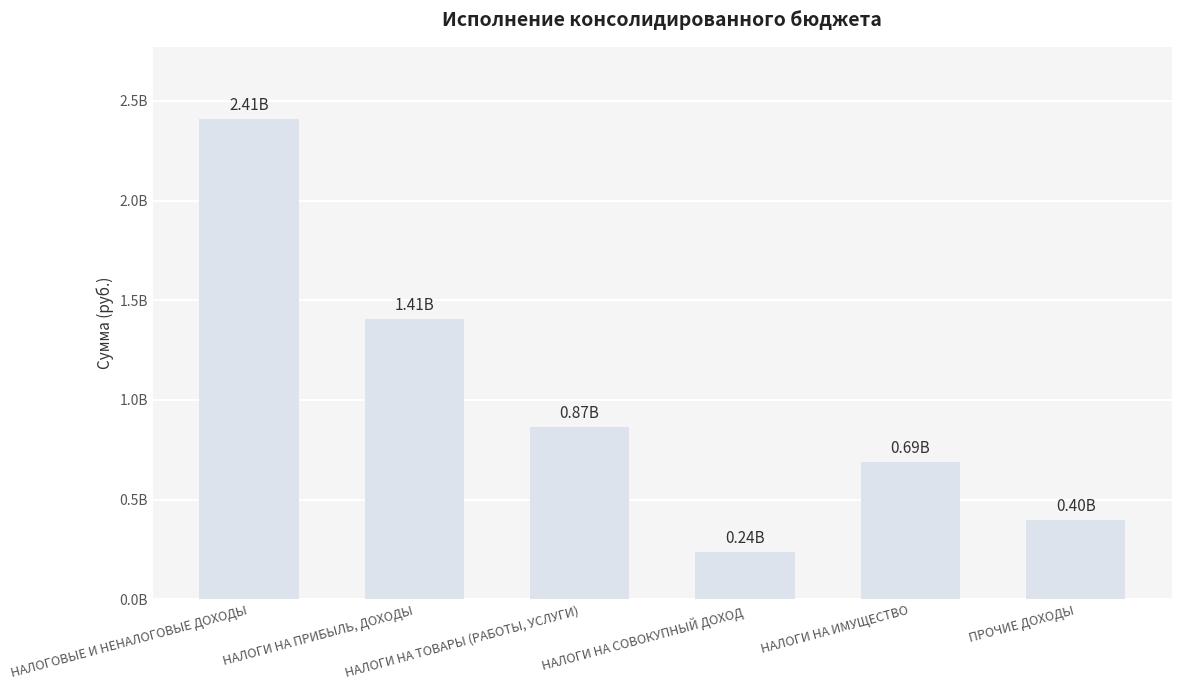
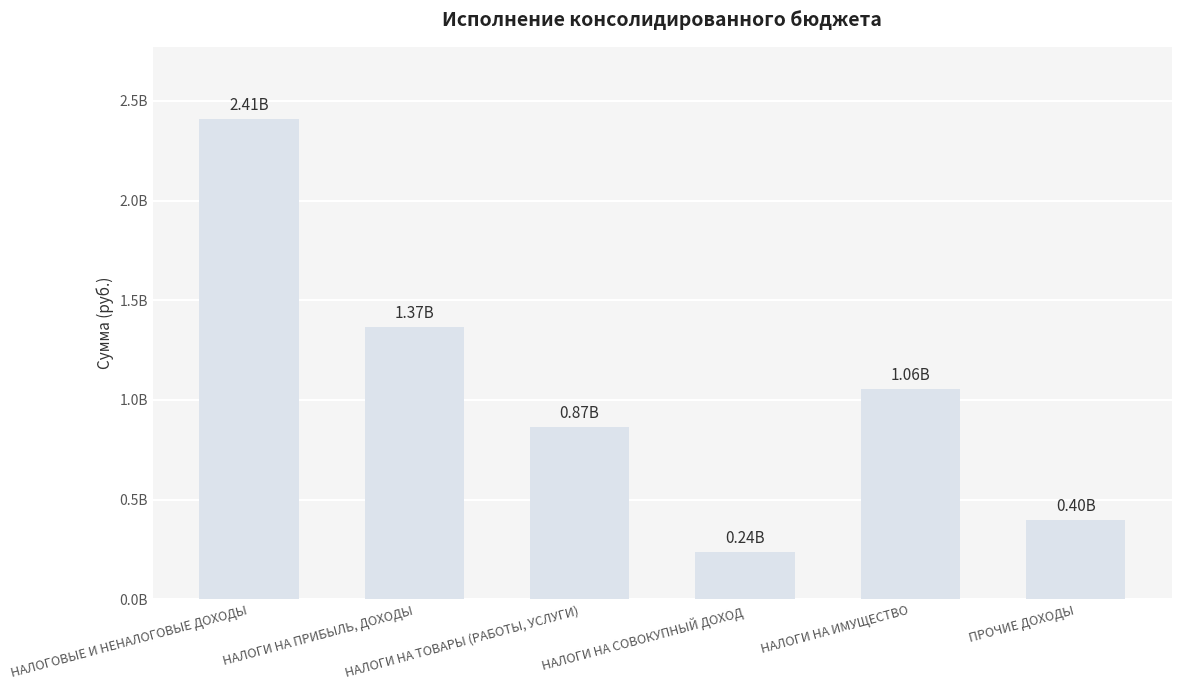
НАЛОГИ НА ПРИБЫЛЬ, ДОХОДЫ: 1.41B -> 1.37B
НАЛОГИ НА ИМУЩЕСТВО: 0.69B -> 1.06B
